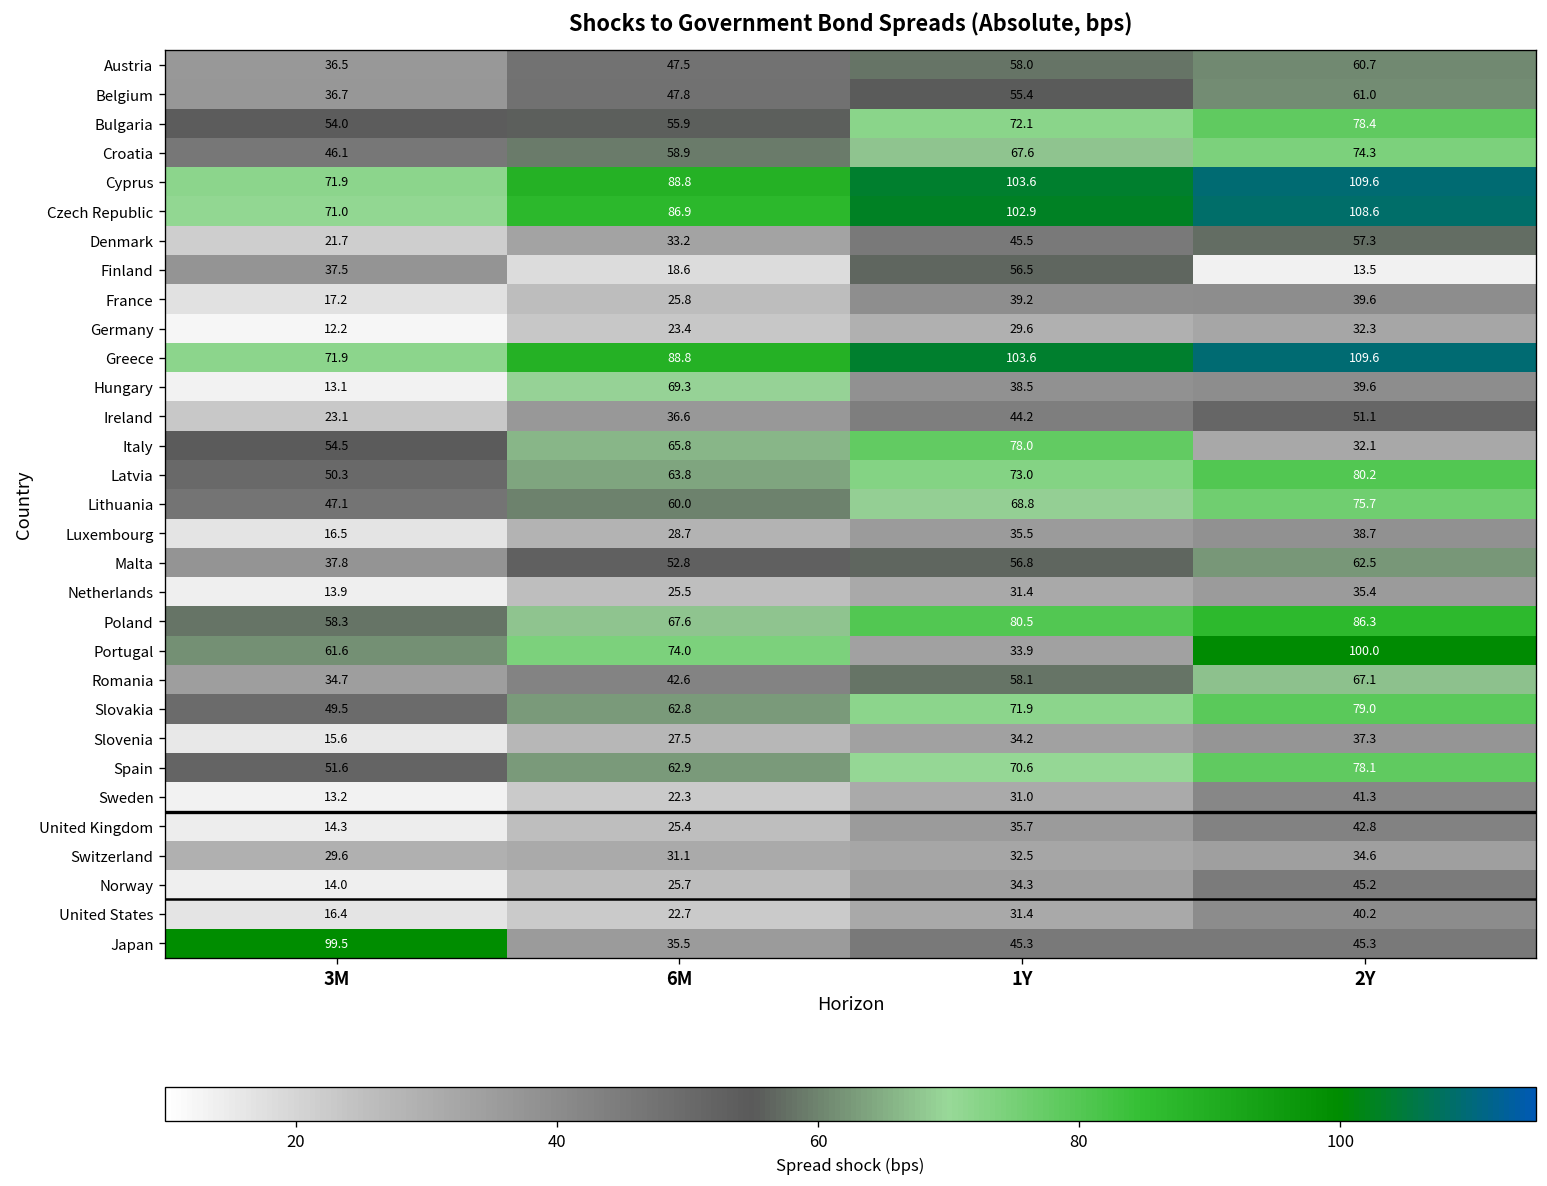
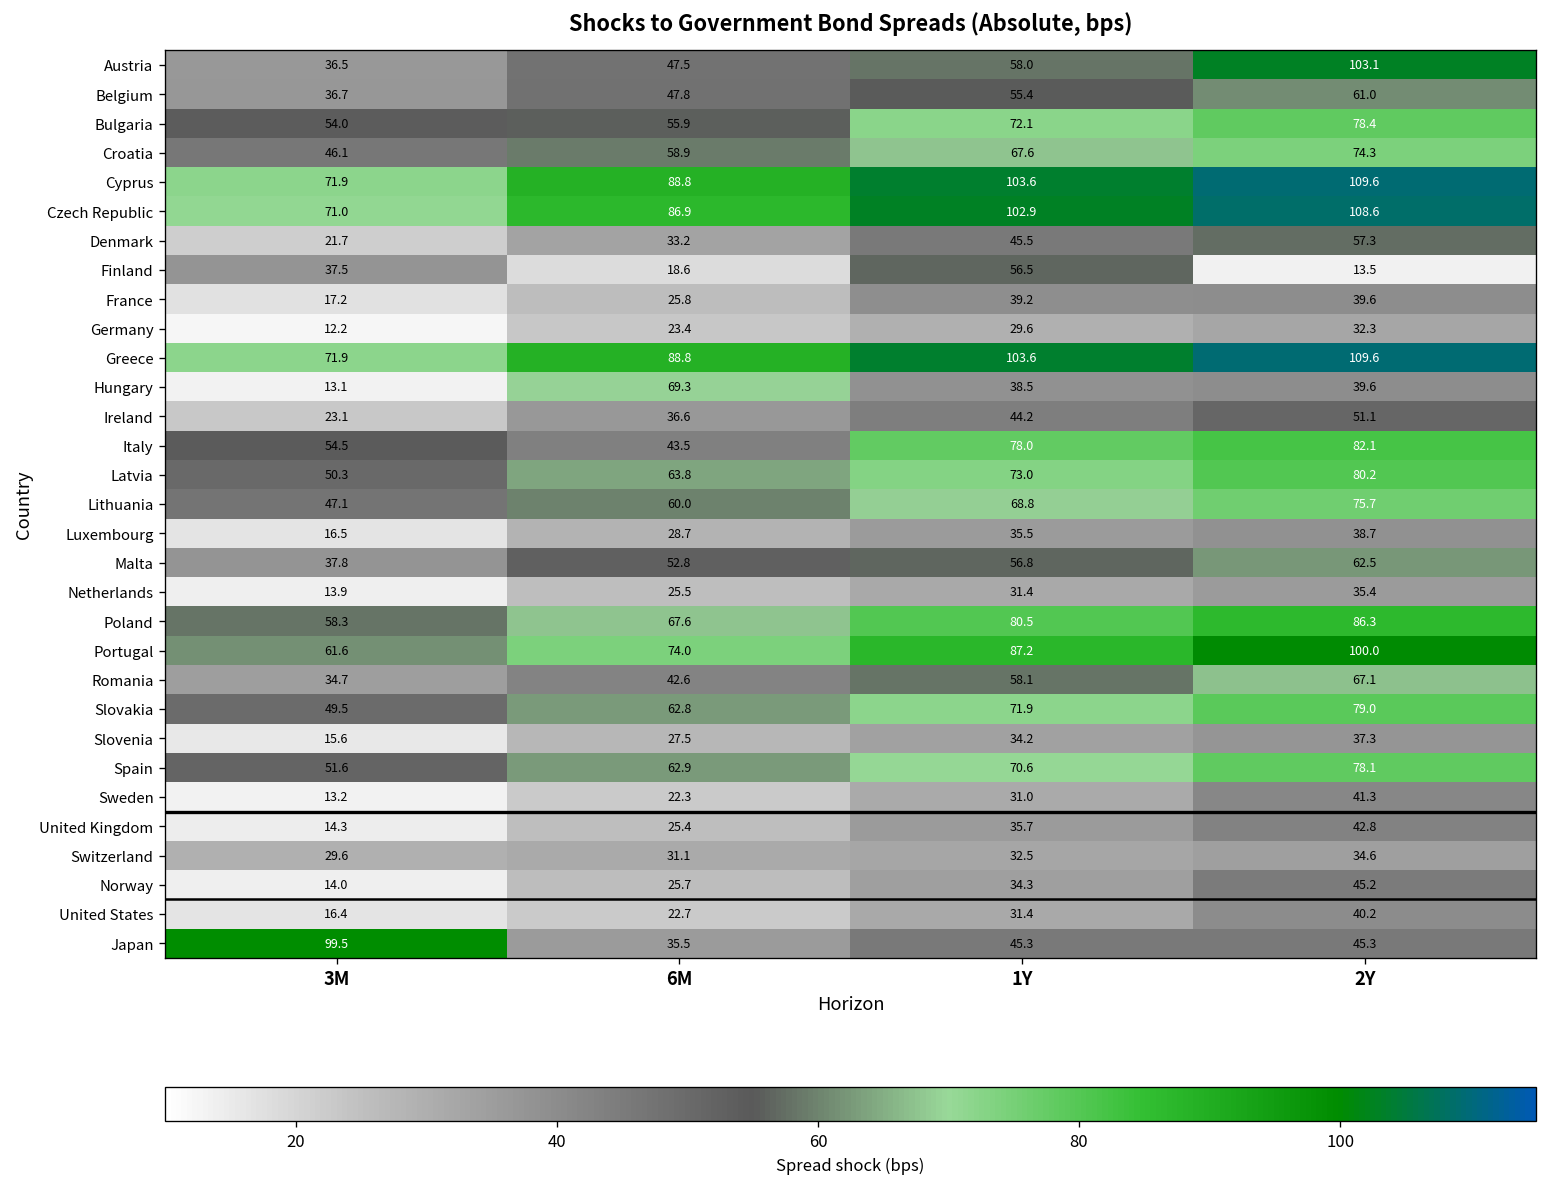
Austria, 2Y: 60.7 -> 103.1
Italy, 6M: 65.8 -> 43.5
Italy, 2Y: 32.1 -> 82.1
Portugal, 1Y: 33.9 -> 87.2
